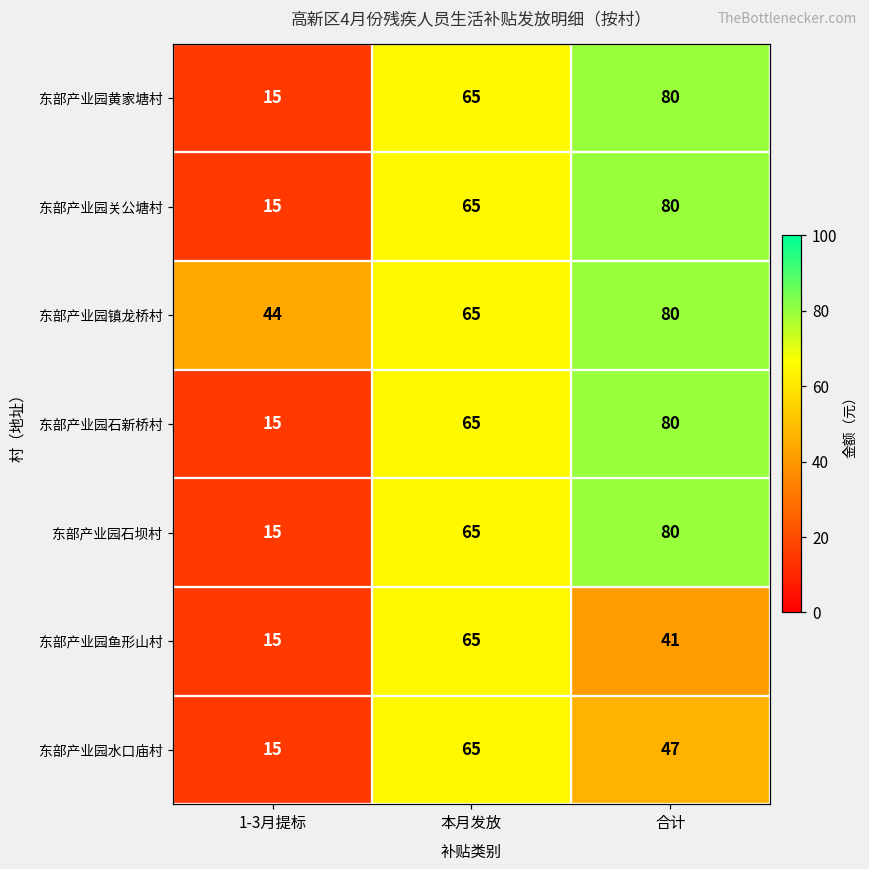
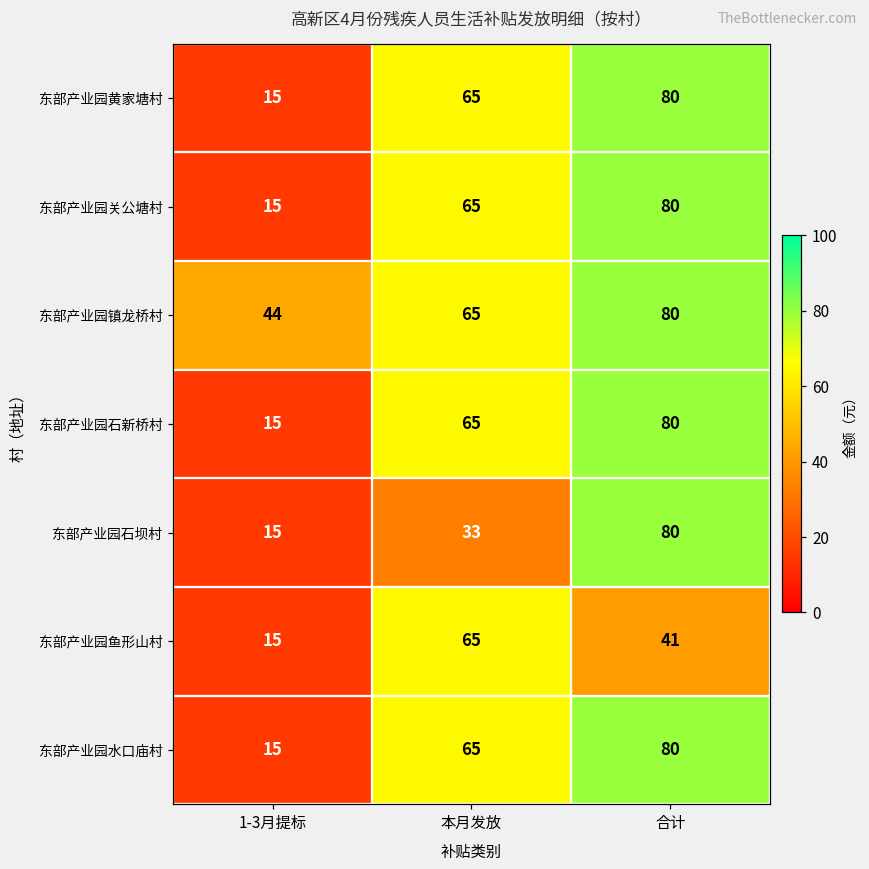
东部产业园石坝村, 本月发放: 65 -> 33
东部产业园水口庙村, 合计: 47 -> 80
